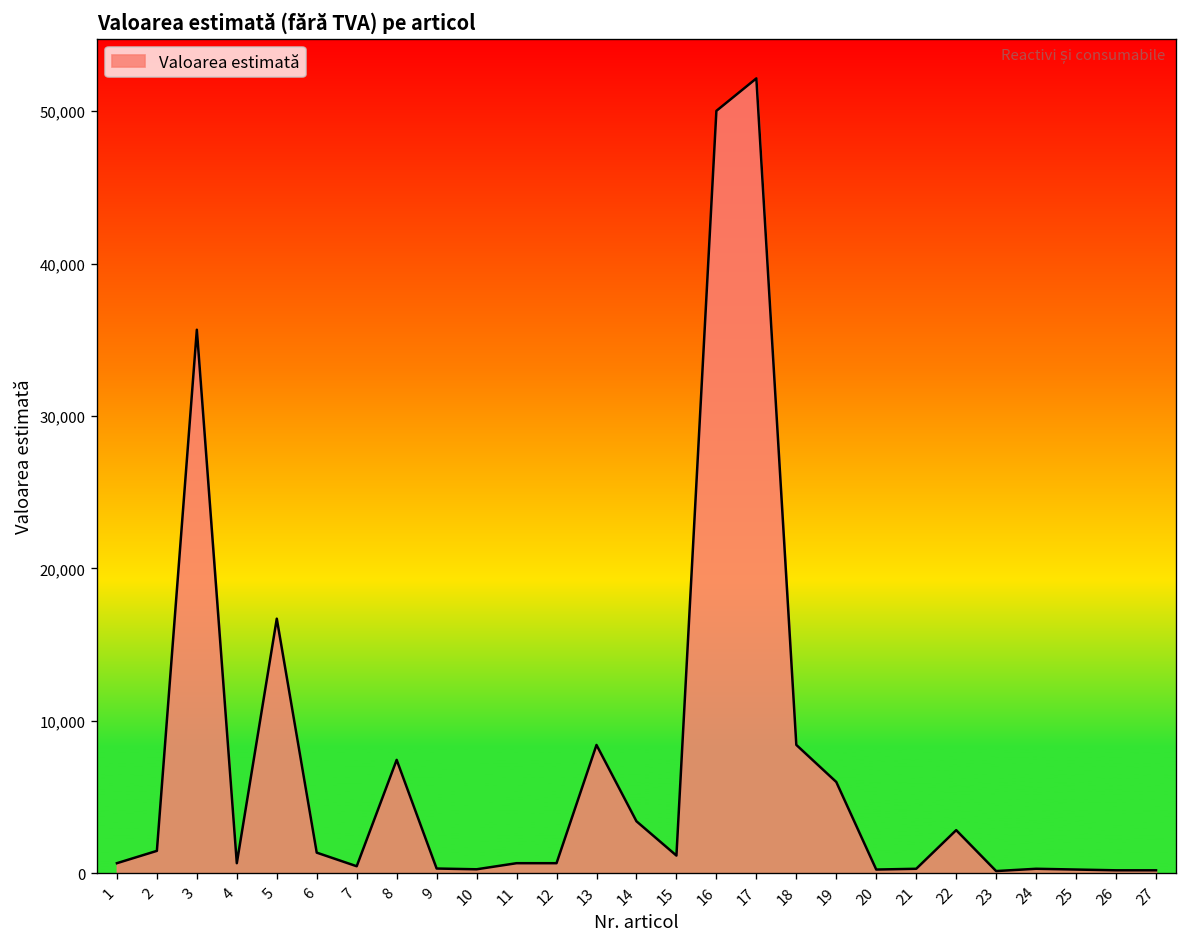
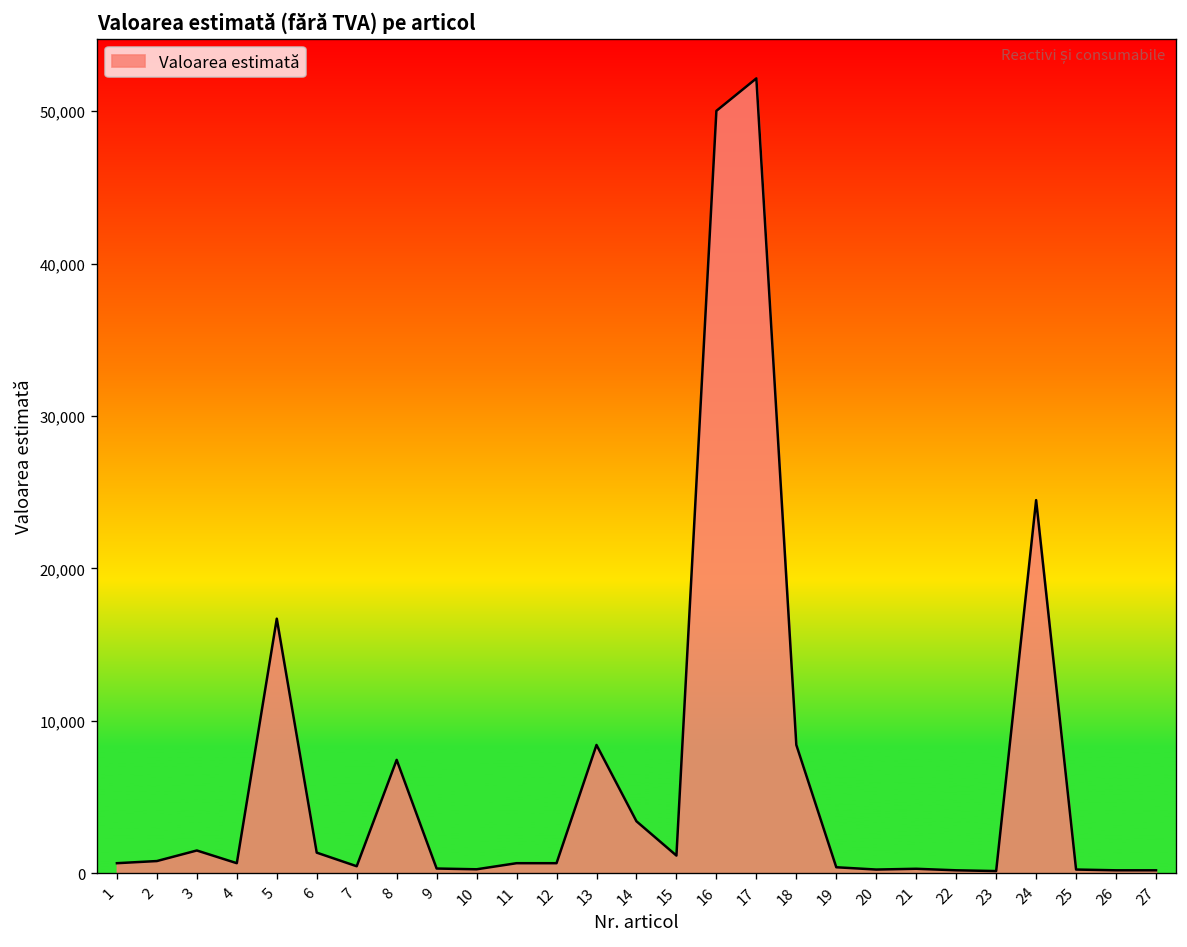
2: 1,500 -> 800
3: 35,700 -> 1,500
19: 6,000 -> 400
22: 2,800 -> 200
24: 300 -> 24,500
